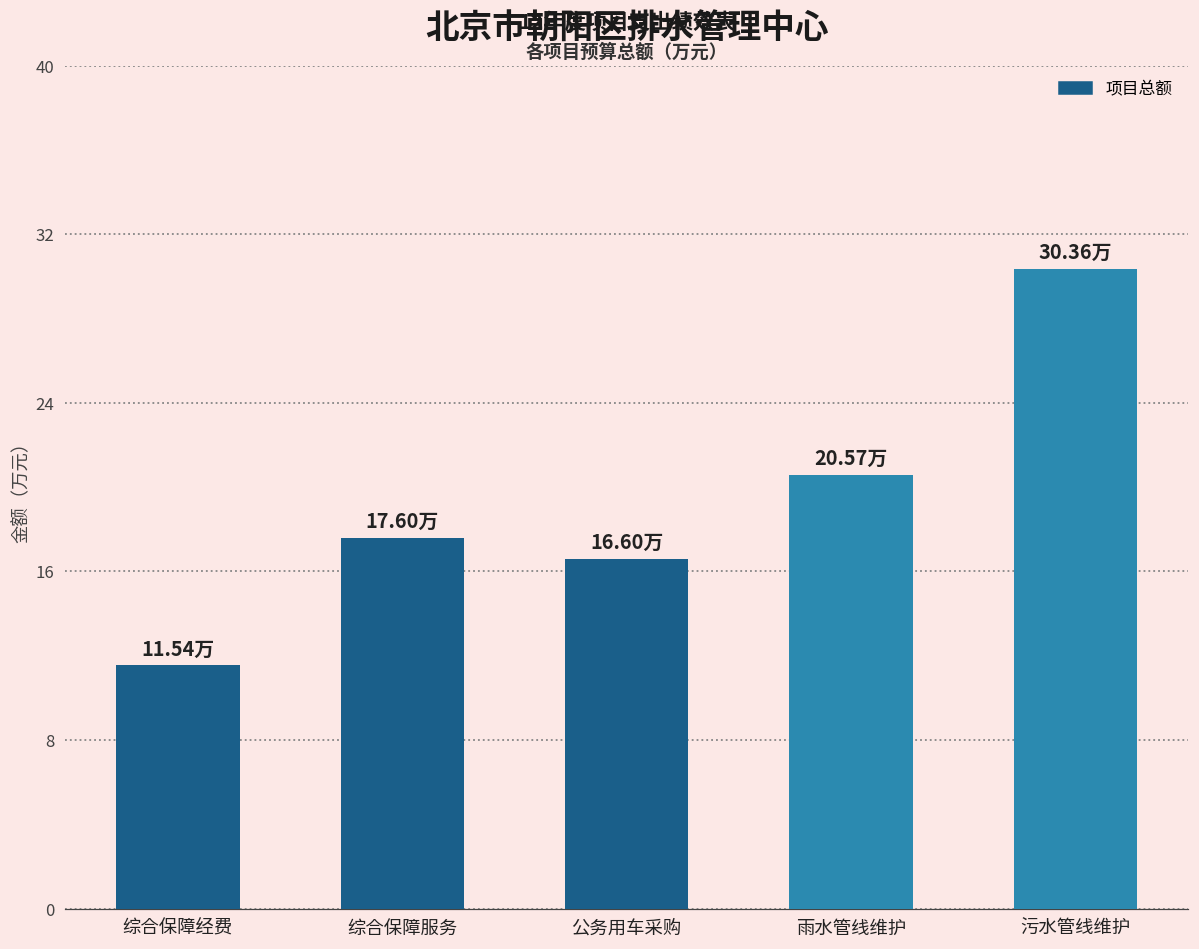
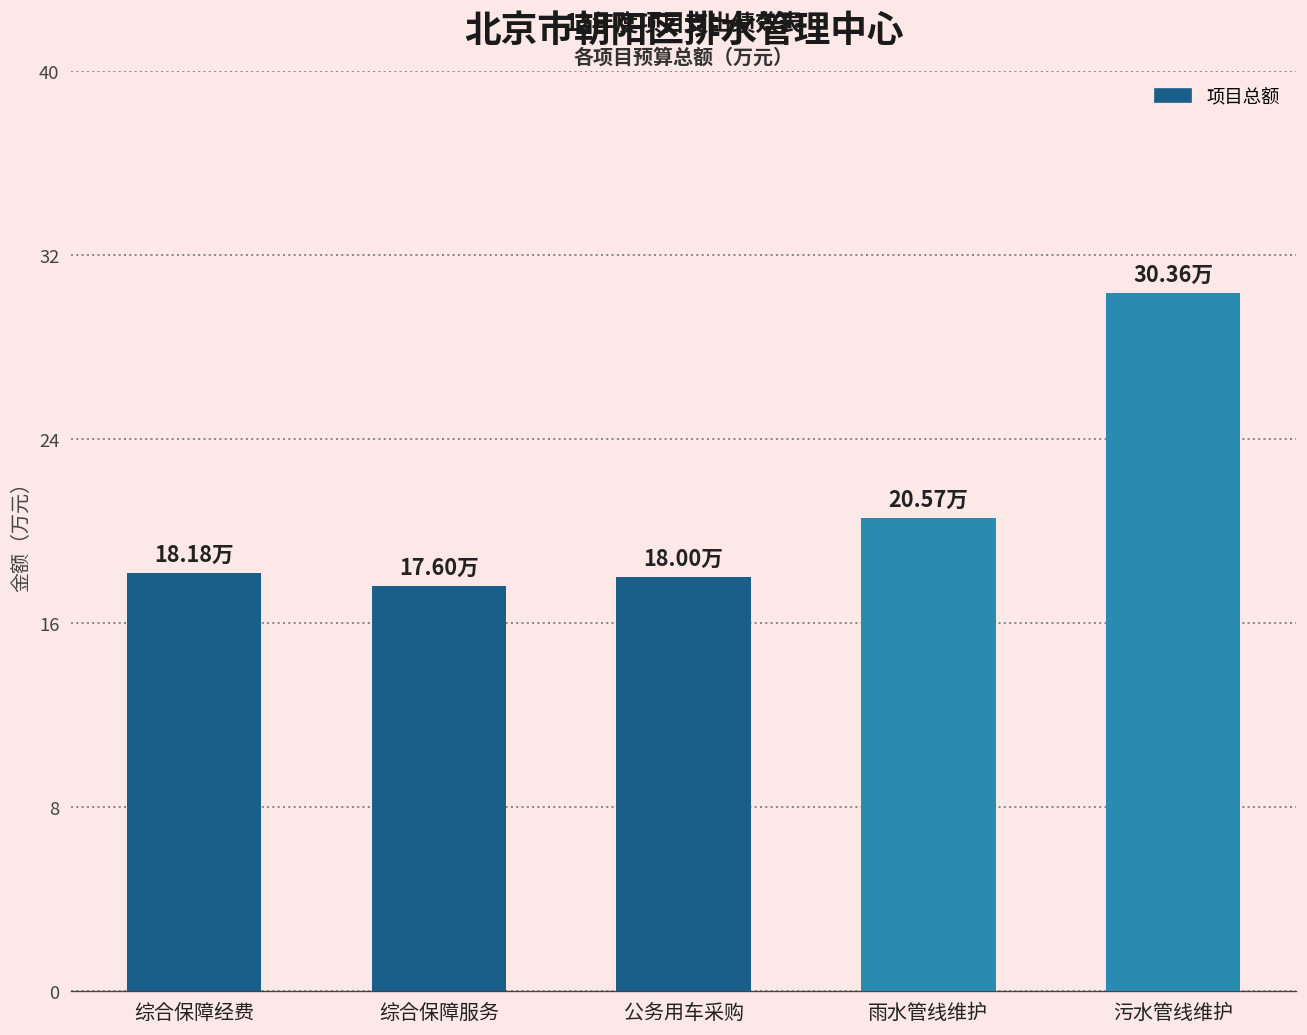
综合保障经费: 11.54万 -> 18.18万
公务用车采购: 16.60万 -> 18.00万
